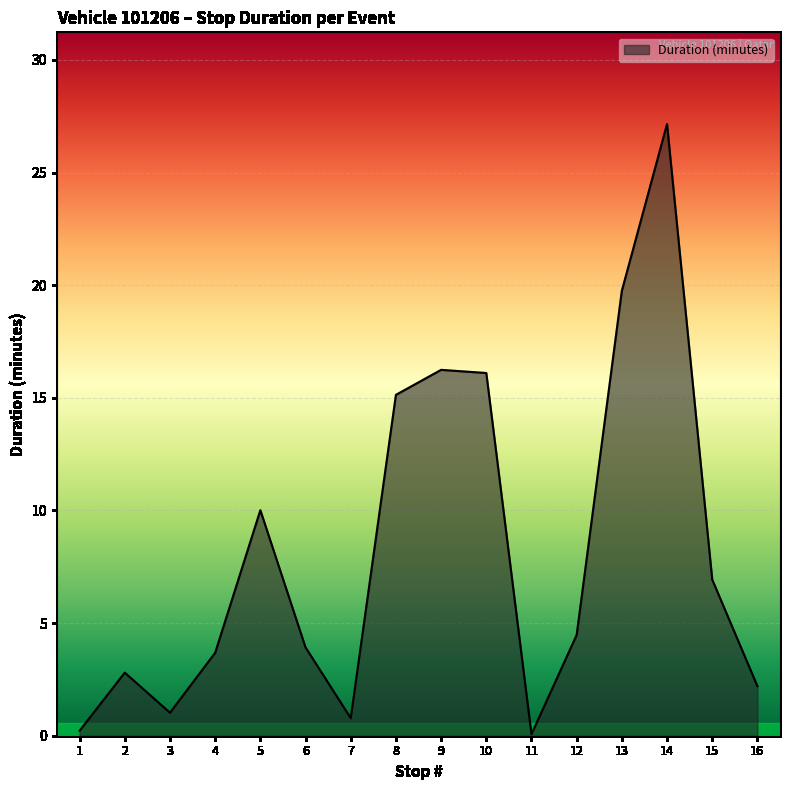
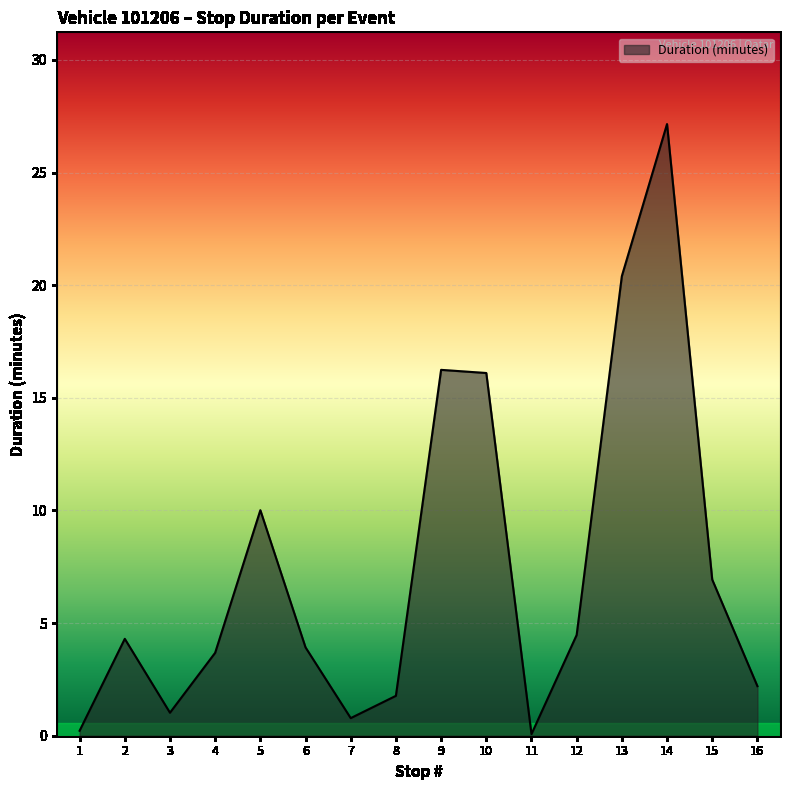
2: 2.8 -> 4.3
8: 15.1 -> 1.8
13: 19.8 -> 20.4
